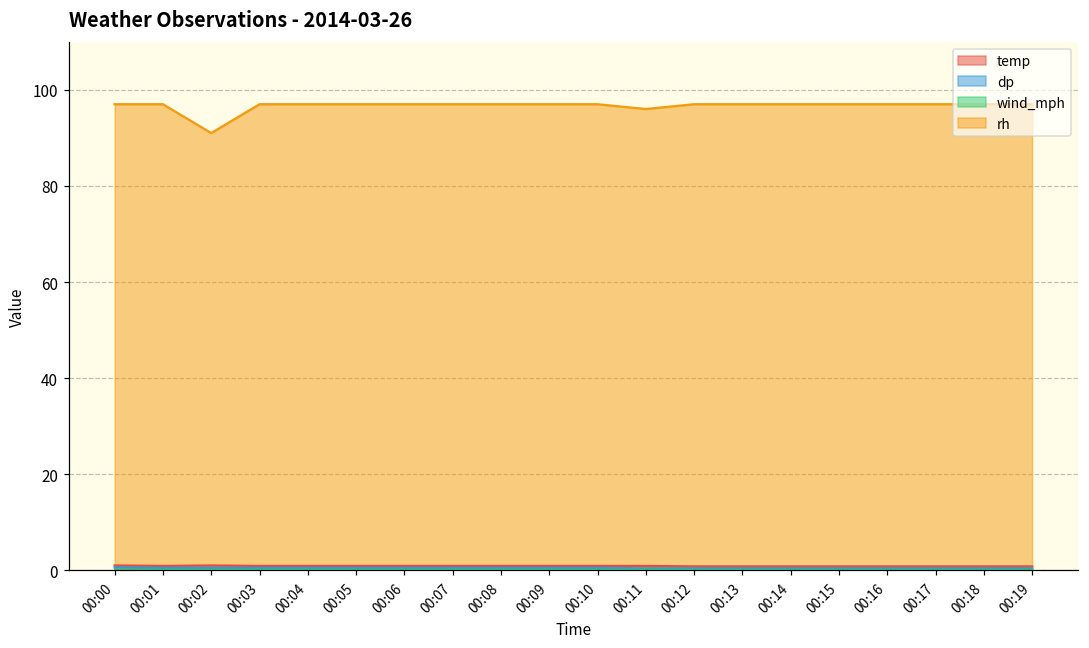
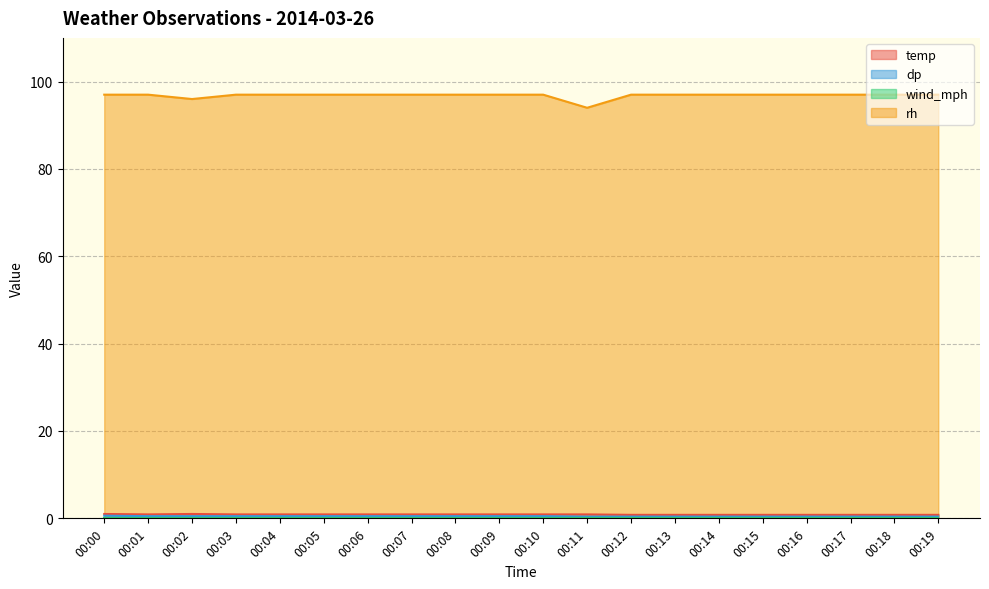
rh, 00:02: 91 -> 96
rh, 00:11: 96 -> 94
